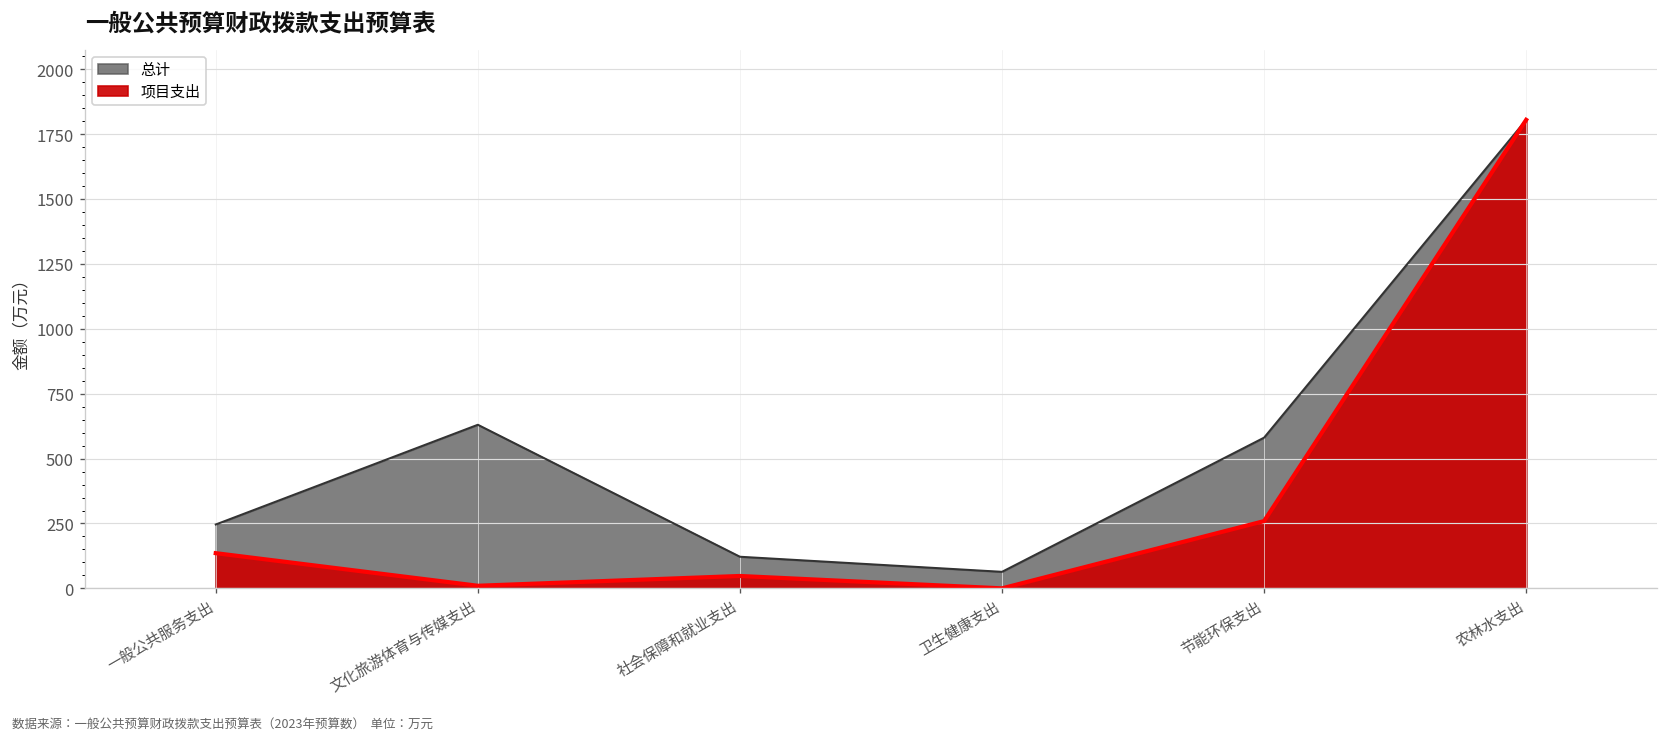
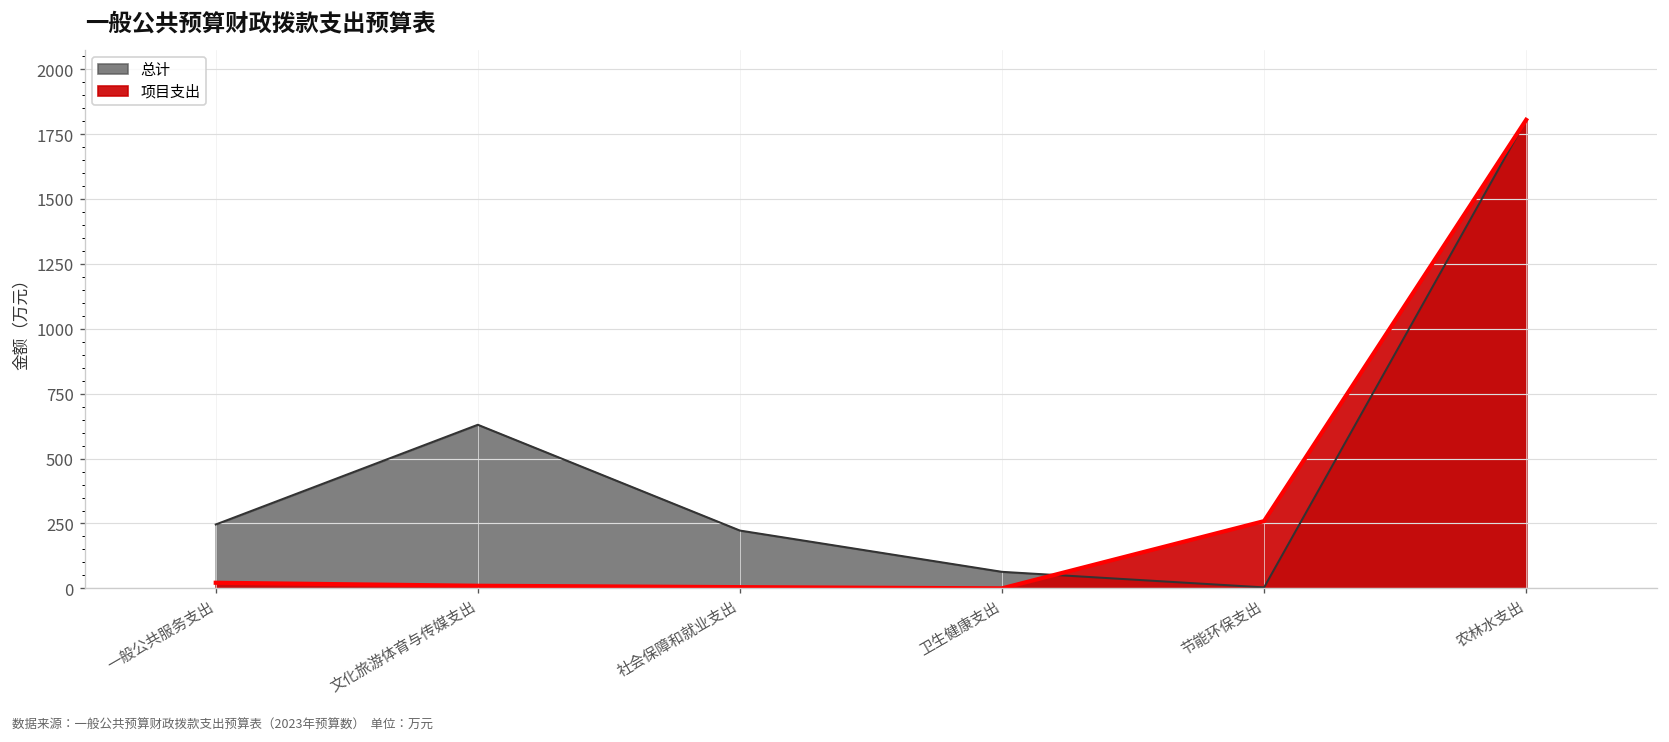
项目支出, 一般公共服务支出: 140 -> 20
总计, 社会保障和就业支出: 120 -> 220
项目支出, 社会保障和就业支出: 50 -> 0
总计, 节能环保支出: 580 -> 0
